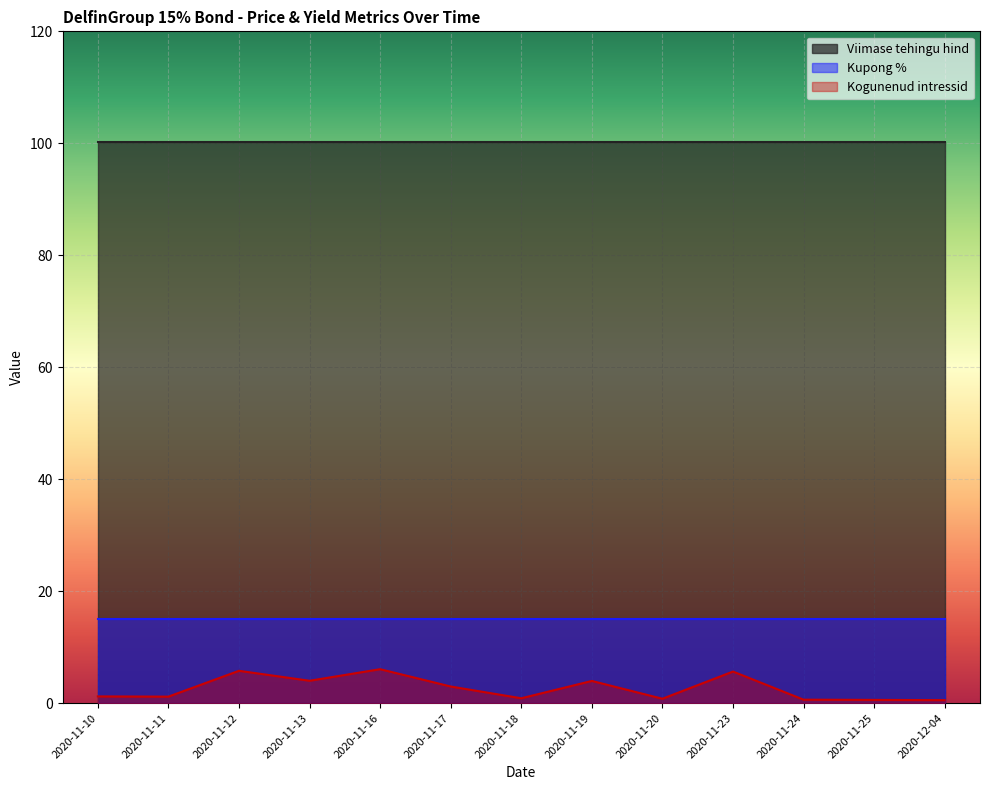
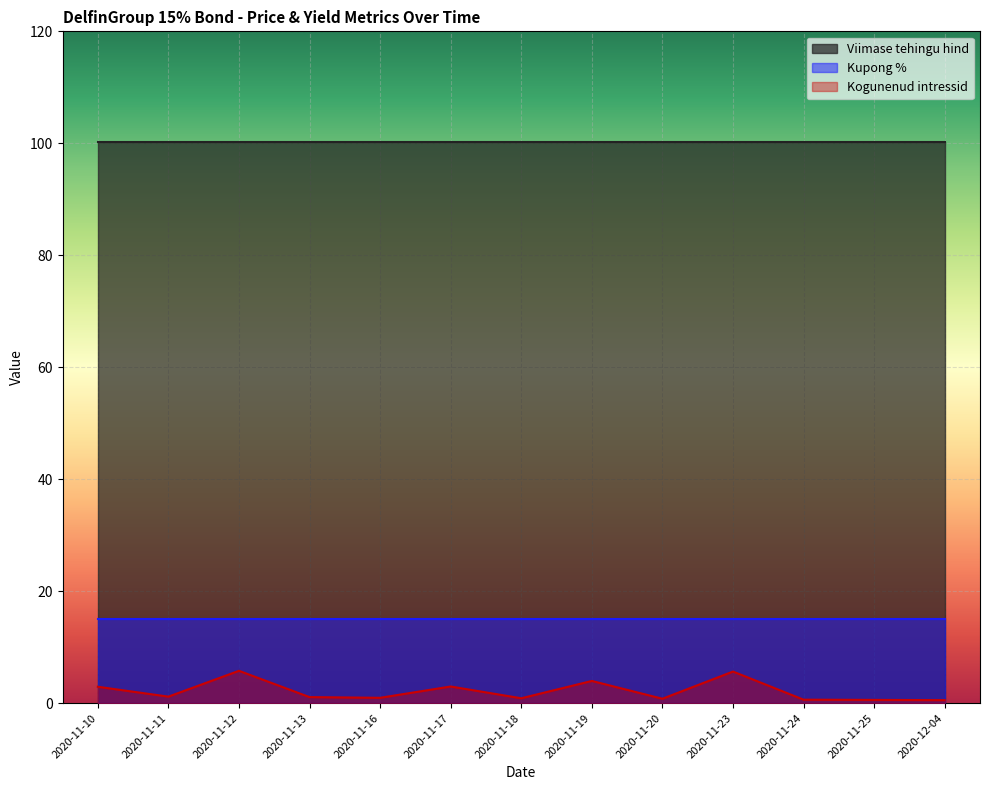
Kogunenud intressid, 2020-11-10: 1 -> 3
Kogunenud intressid, 2020-11-13: 4 -> 1
Kogunenud intressid, 2020-11-16: 6 -> 1
